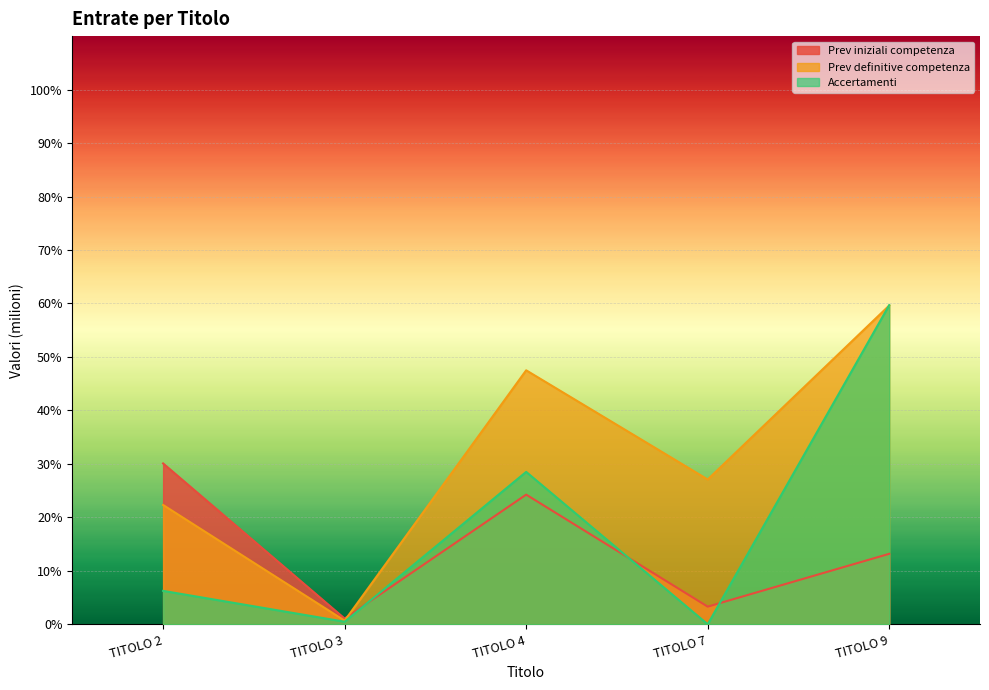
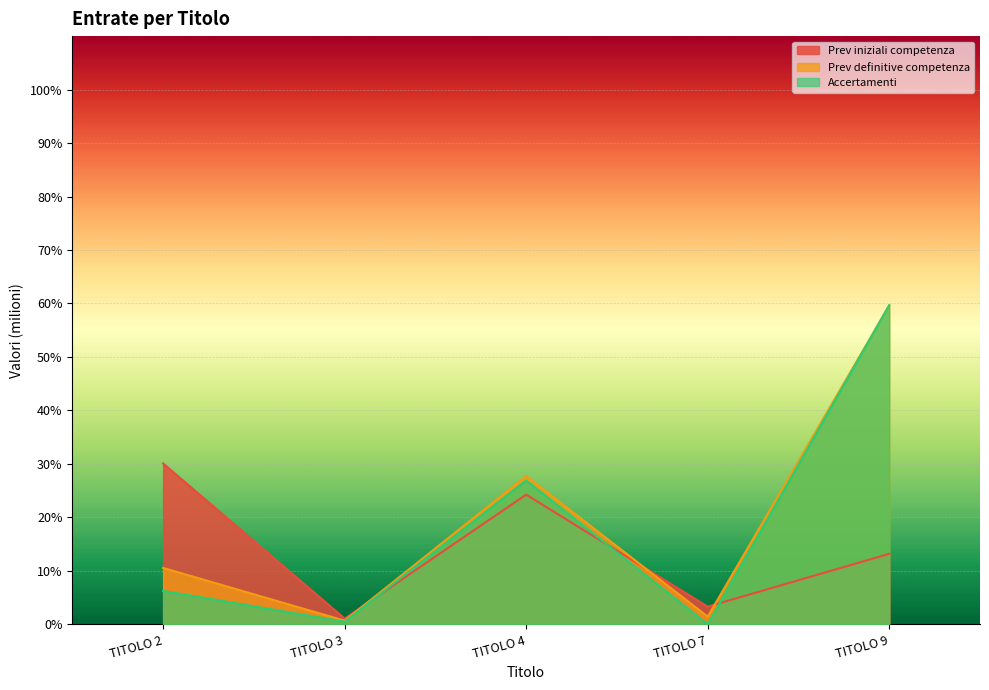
Prev definitive competenza, TITOLO 2: 22% -> 11%
Prev definitive competenza, TITOLO 4: 48% -> 28%
Accertamenti, TITOLO 4: 29% -> 27%
Prev definitive competenza, TITOLO 7: 27% -> 1%
